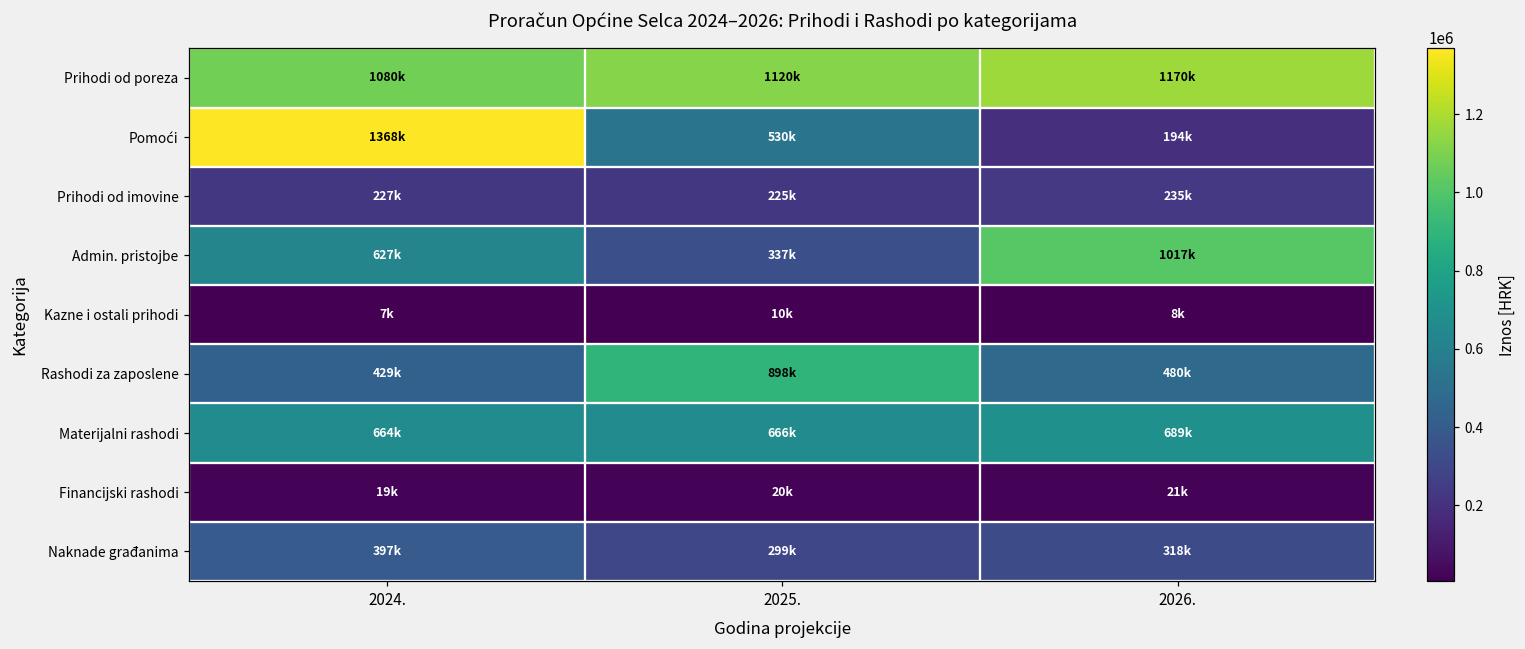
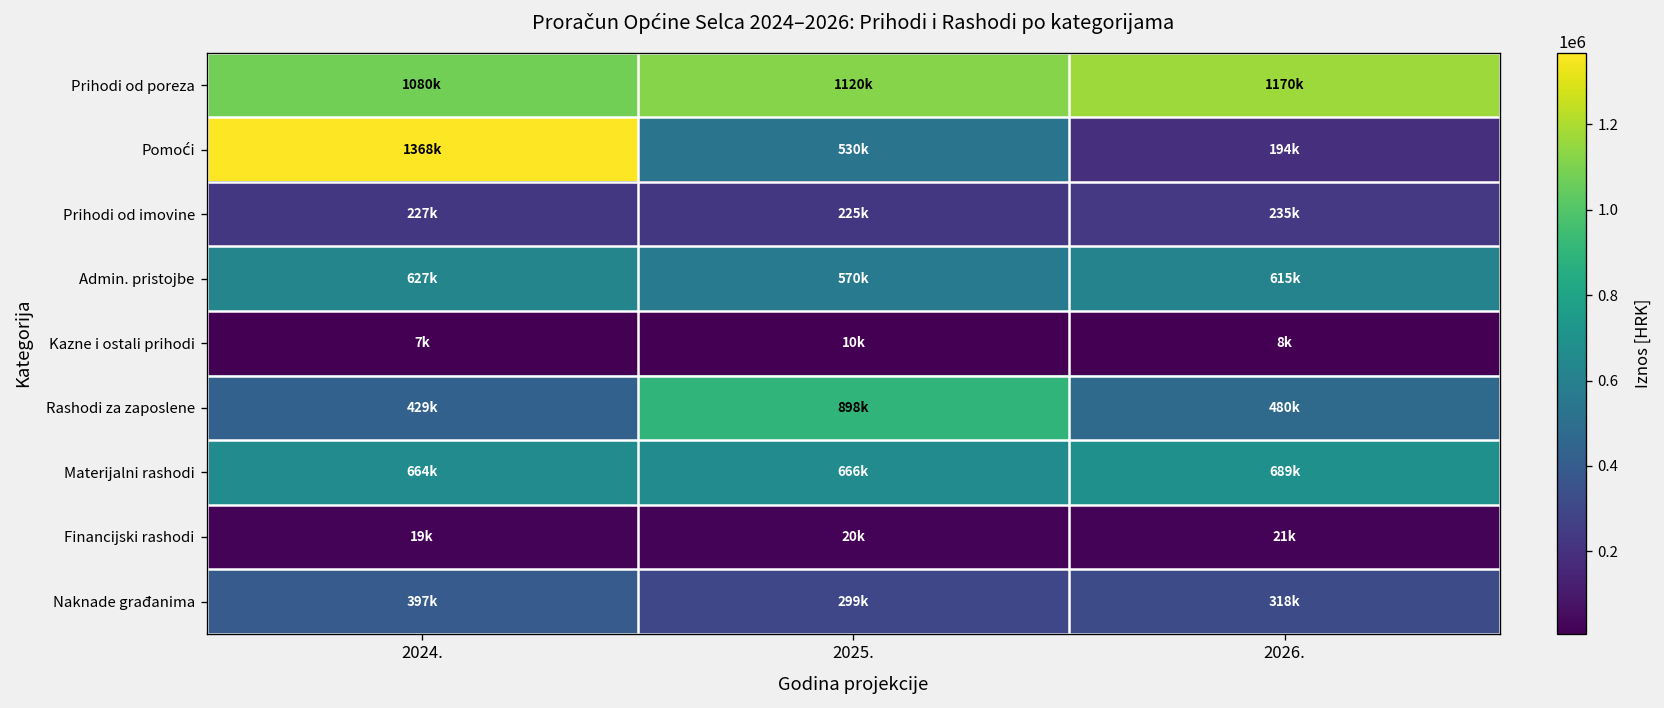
Admin. pristojbe, 2025.: 337k -> 570k
Admin. pristojbe, 2026.: 1017k -> 615k
